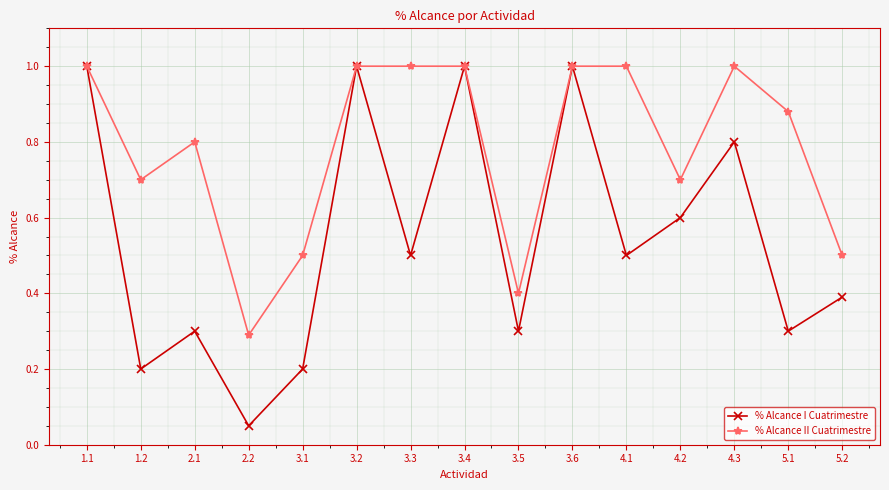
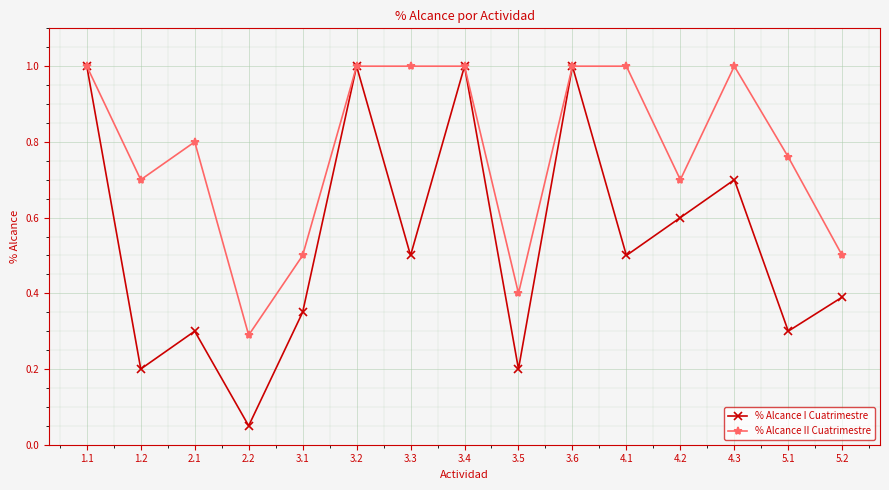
% Alcance I Cuatrimestre, 3.1: 0.20 -> 0.35
% Alcance I Cuatrimestre, 3.5: 0.3 -> 0.2
% Alcance I Cuatrimestre, 4.3: 0.8 -> 0.7
% Alcance II Cuatrimestre, 5.1: 0.88 -> 0.76
